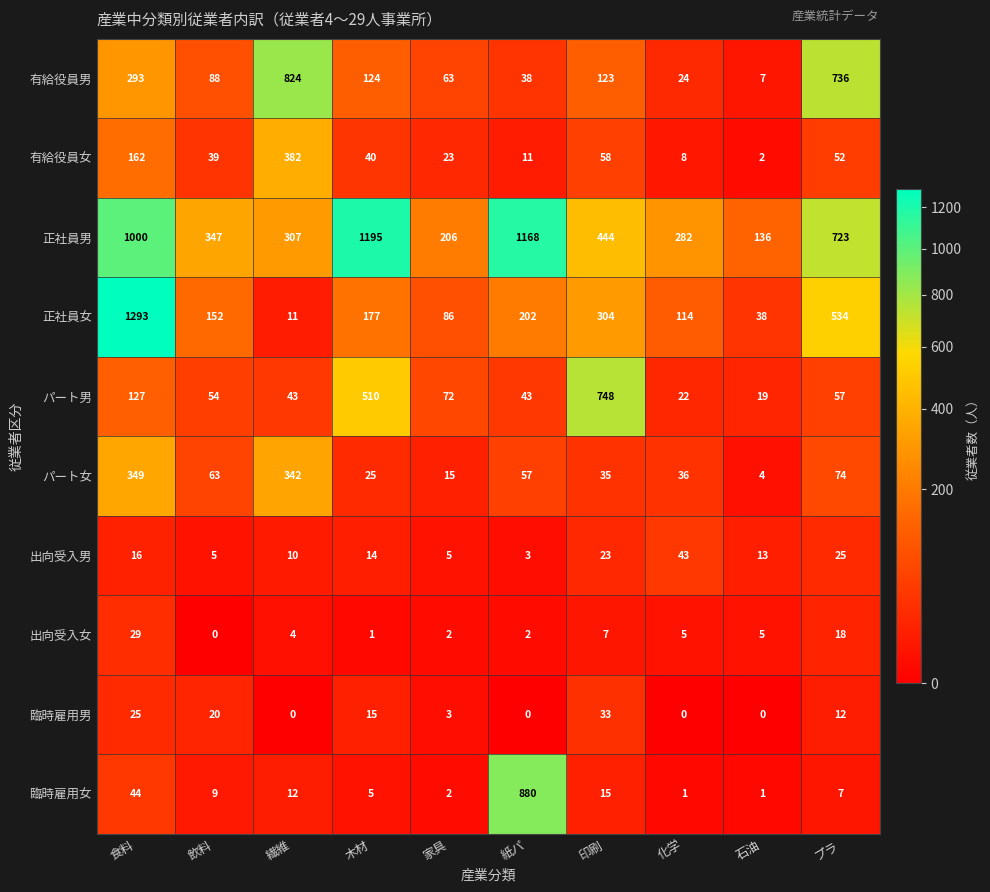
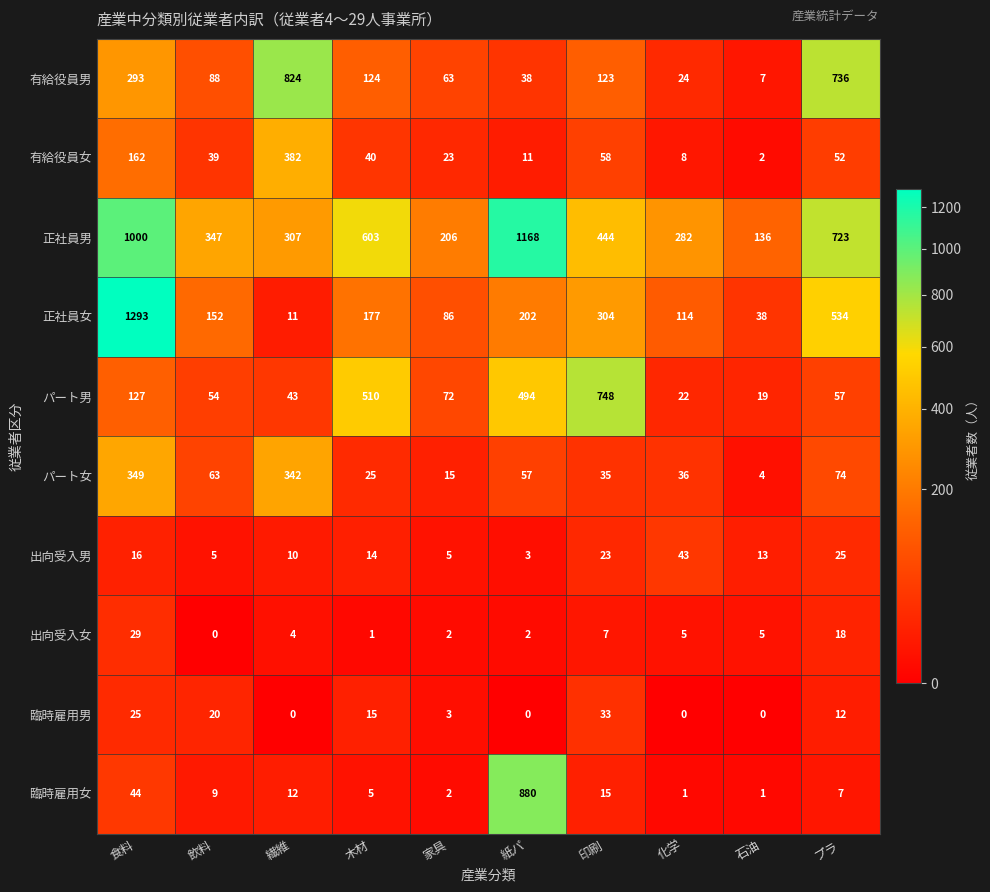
正社員男, 木材: 1195 -> 603
パート男, 紙パ: 43 -> 494
